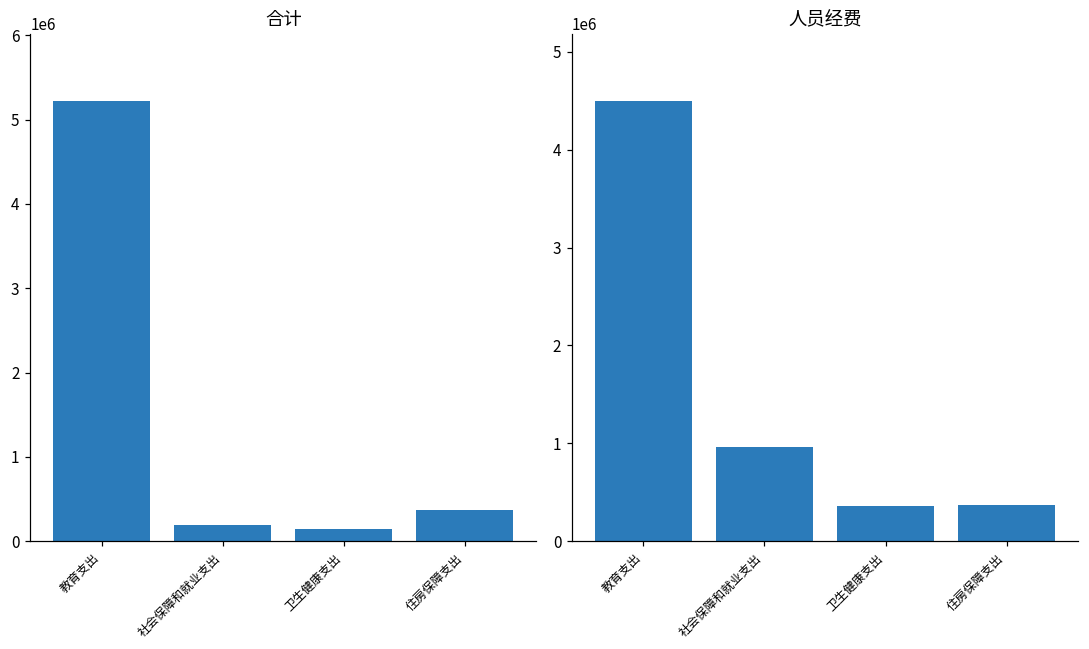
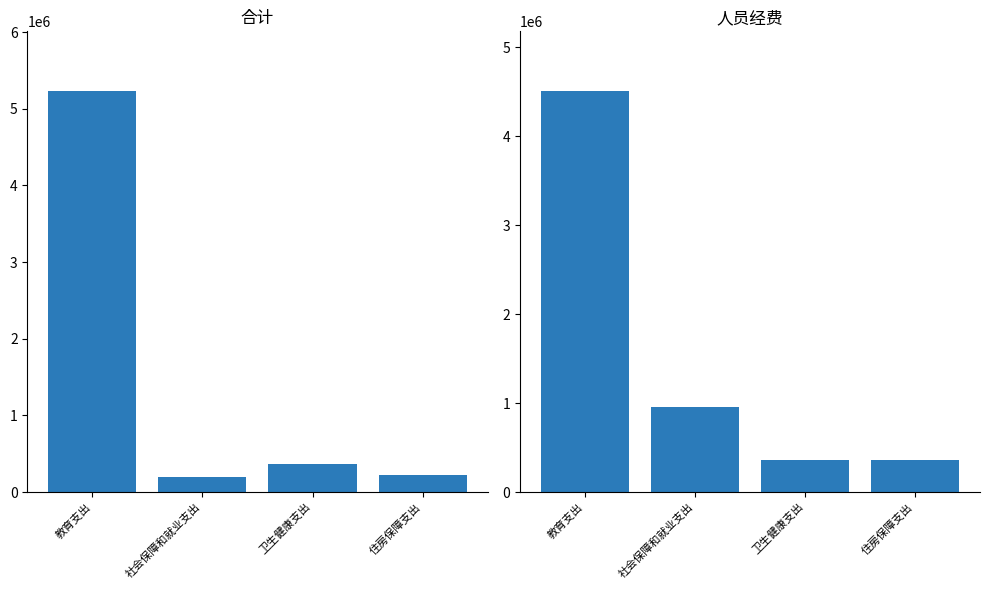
合计, 卫生健康支出: 100000 -> 400000
合计, 住房保障支出: 400000 -> 200000
